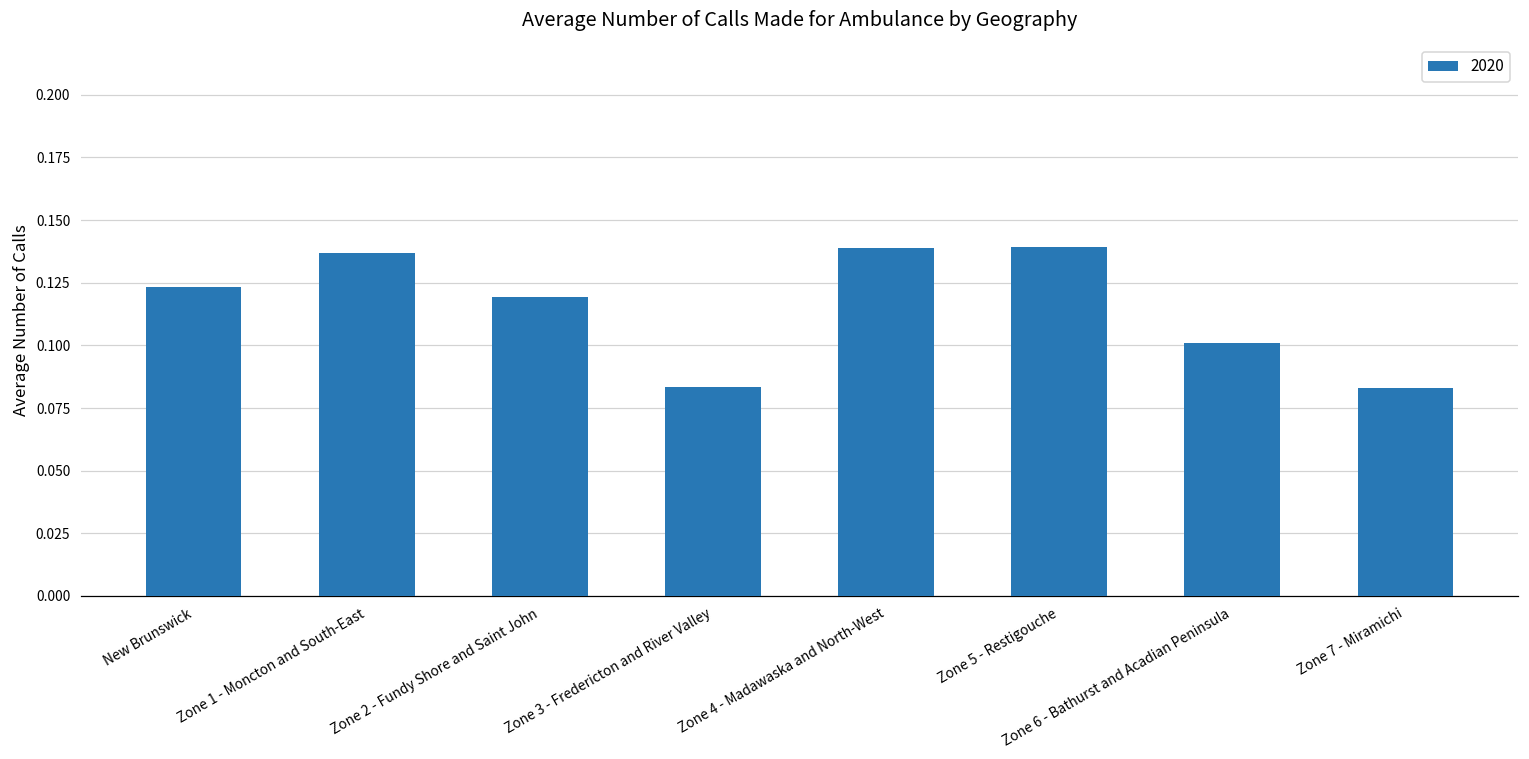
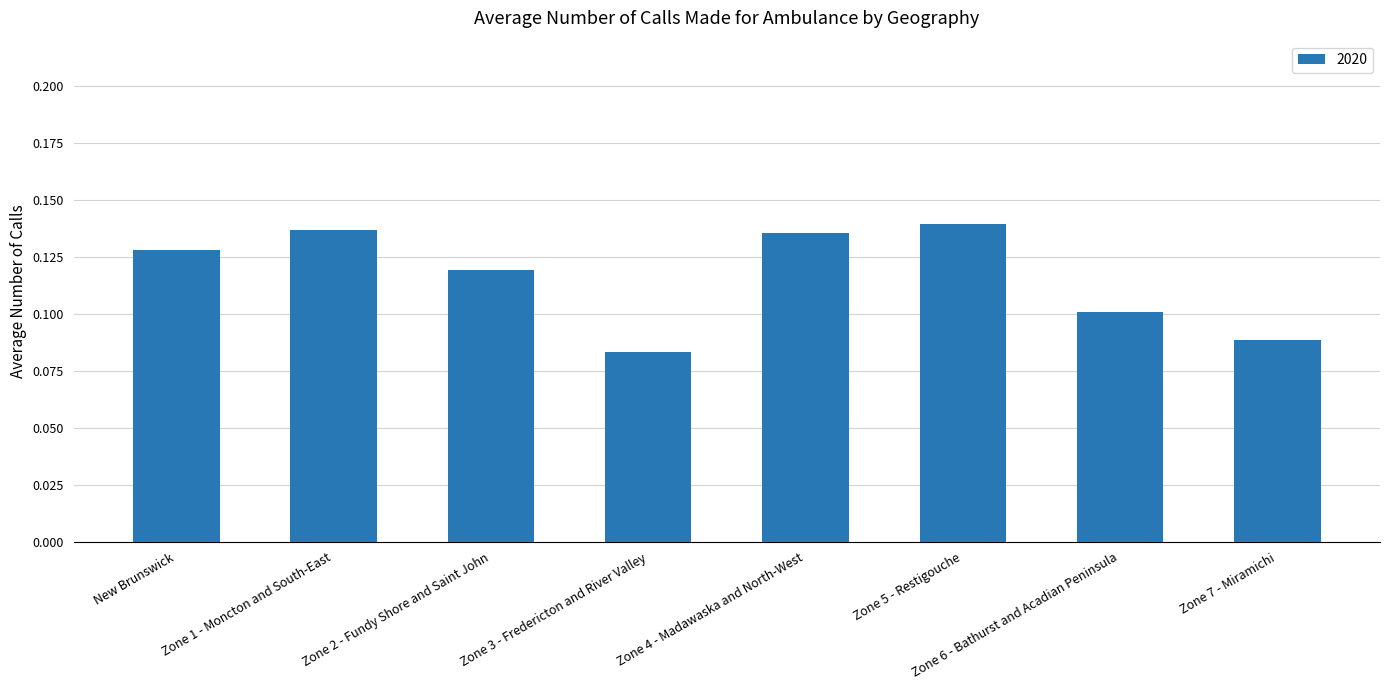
New Brunswick: 0.123 -> 0.128
Zone 4 - Madawaska and North-West: 0.139 -> 0.135
Zone 7 - Miramichi: 0.083 -> 0.089
